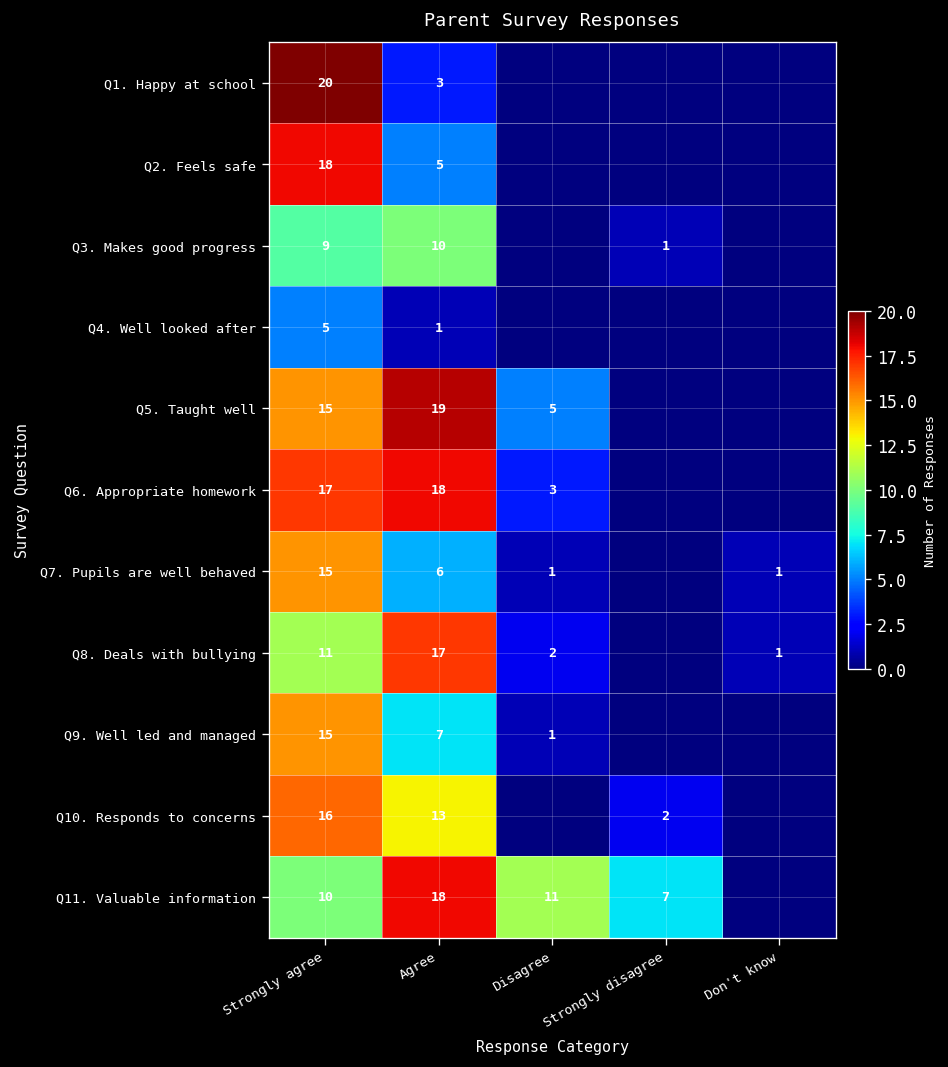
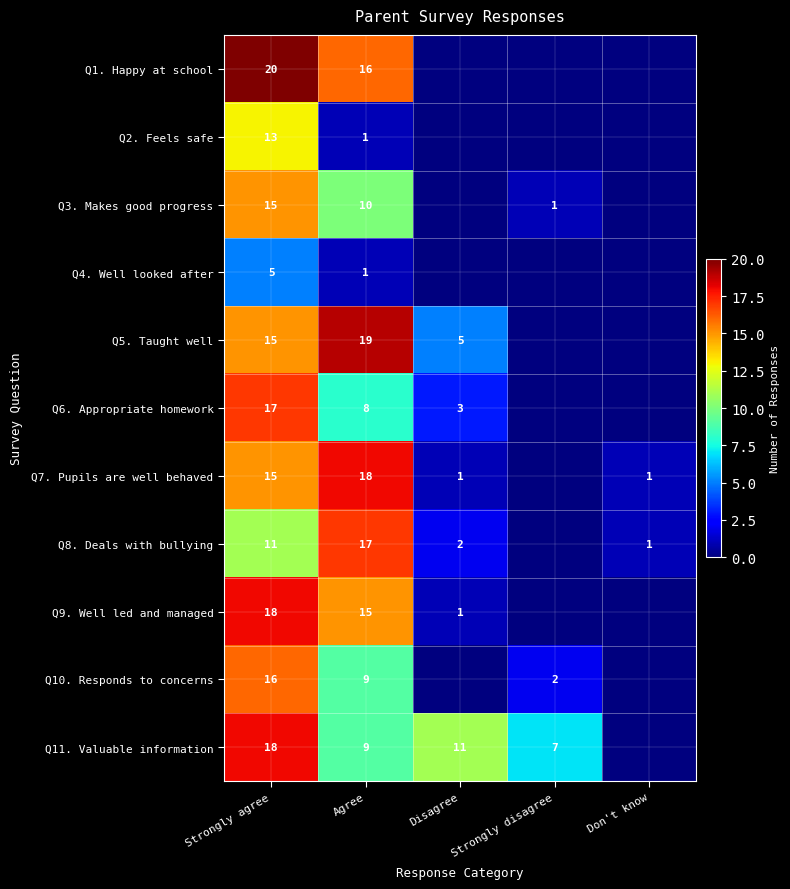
Q1. Happy at school, Agree: 3 -> 16
Q2. Feels safe, Strongly agree: 18 -> 13
Q2. Feels safe, Agree: 5 -> 1
Q3. Makes good progress, Strongly agree: 9 -> 15
Q6. Appropriate homework, Agree: 18 -> 8
Q7. Pupils are well behaved, Agree: 6 -> 18
Q9. Well led and managed, Strongly agree: 15 -> 18
Q9. Well led and managed, Agree: 7 -> 15
Q10. Responds to concerns, Agree: 13 -> 9
Q11. Valuable information, Strongly agree: 10 -> 18
Q11. Valuable information, Agree: 18 -> 9
